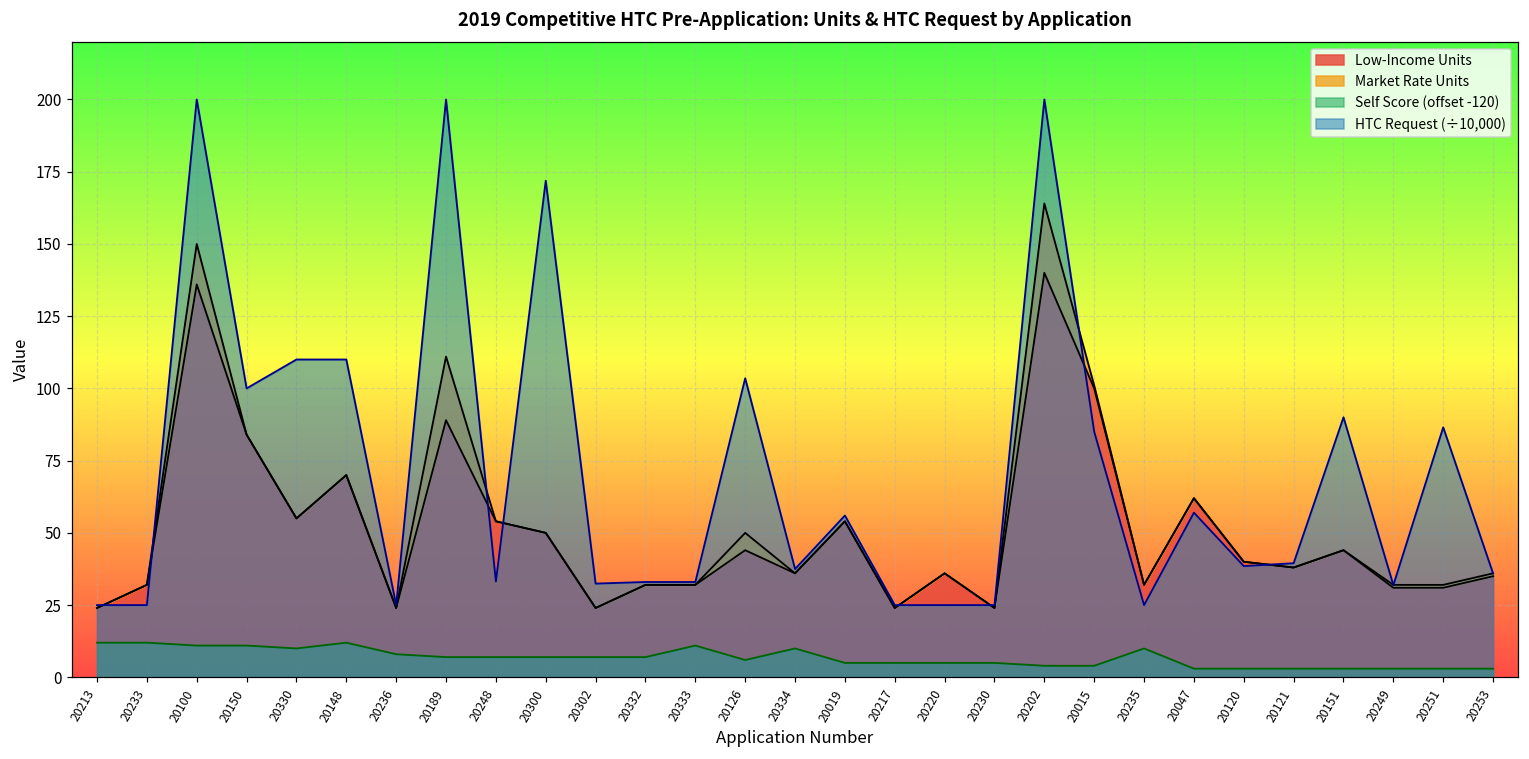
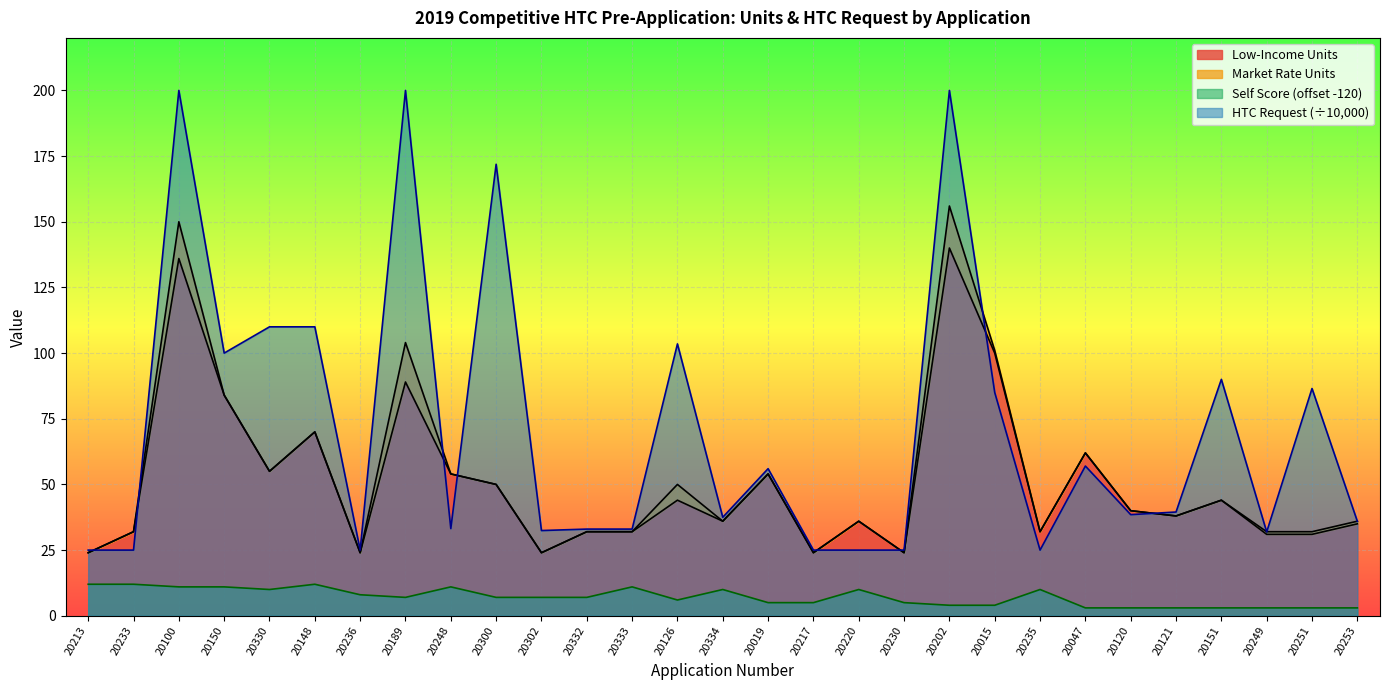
Market Rate Units, 20189: 111 -> 104
Self Score (offset -120), 20248: 7 -> 11
Self Score (offset -120), 20220: 5 -> 10
Market Rate Units, 20202: 164 -> 156
